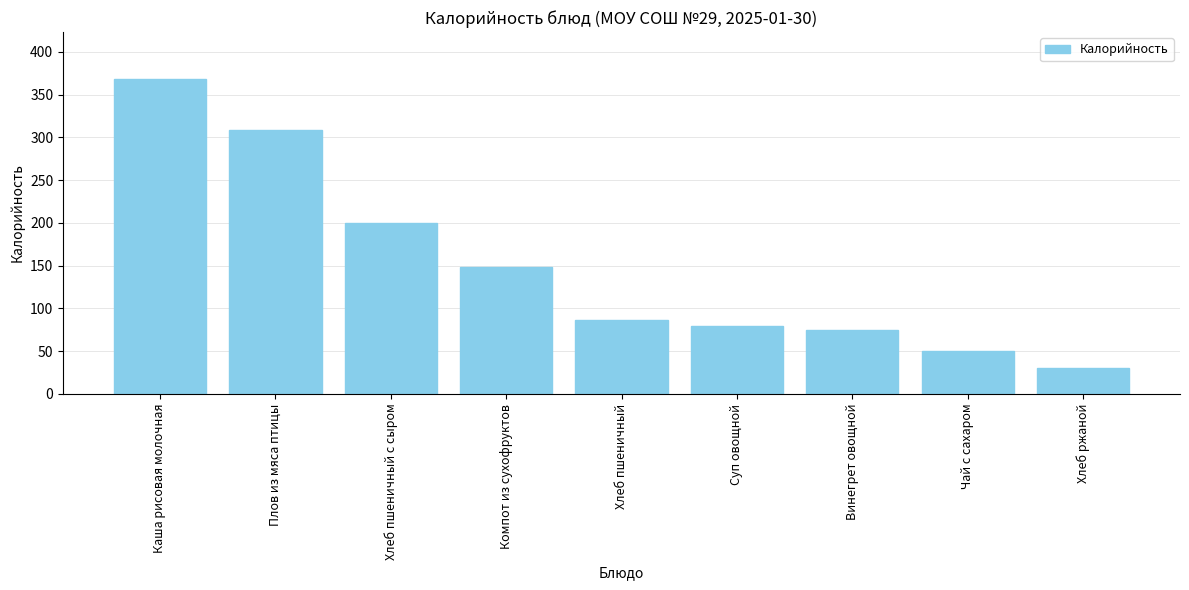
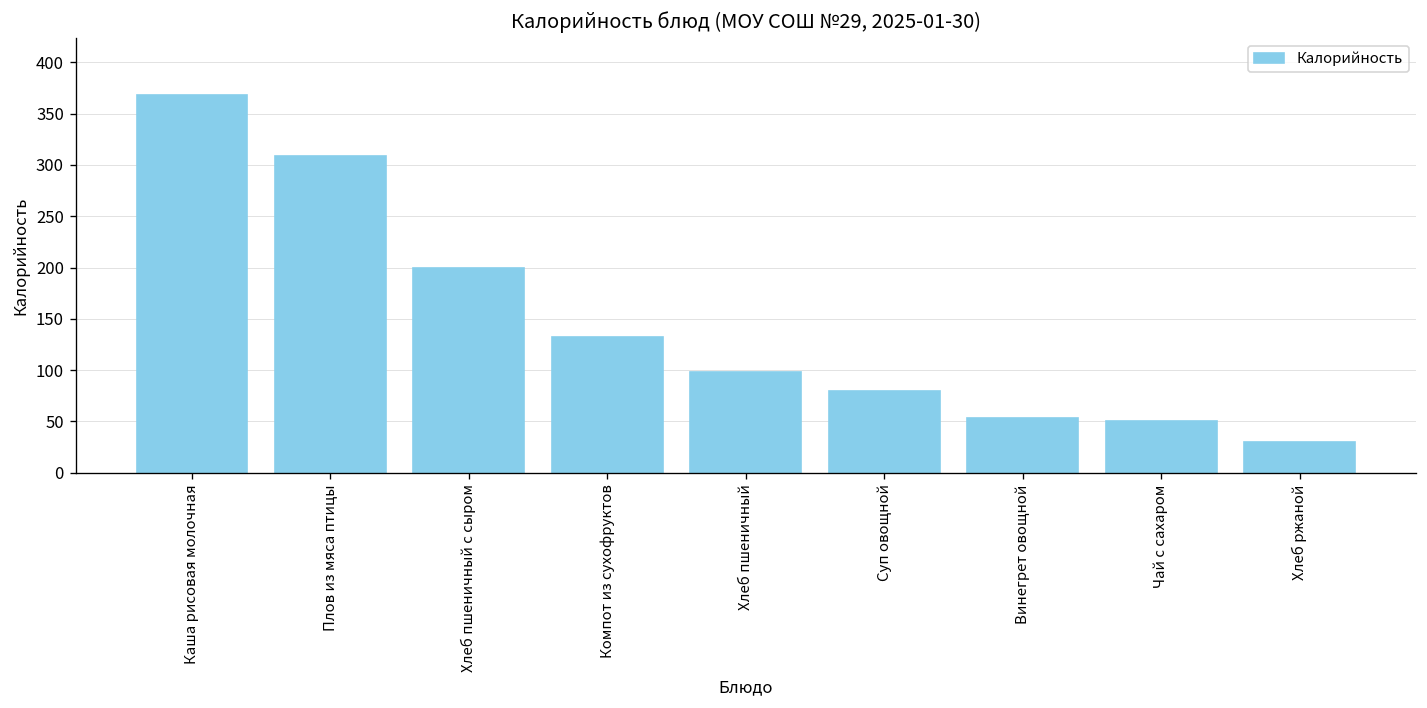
Компот из сухофруктов: 150 -> 130
Хлеб пшеничный: 90 -> 100
Винегрет овощной: 80 -> 50
